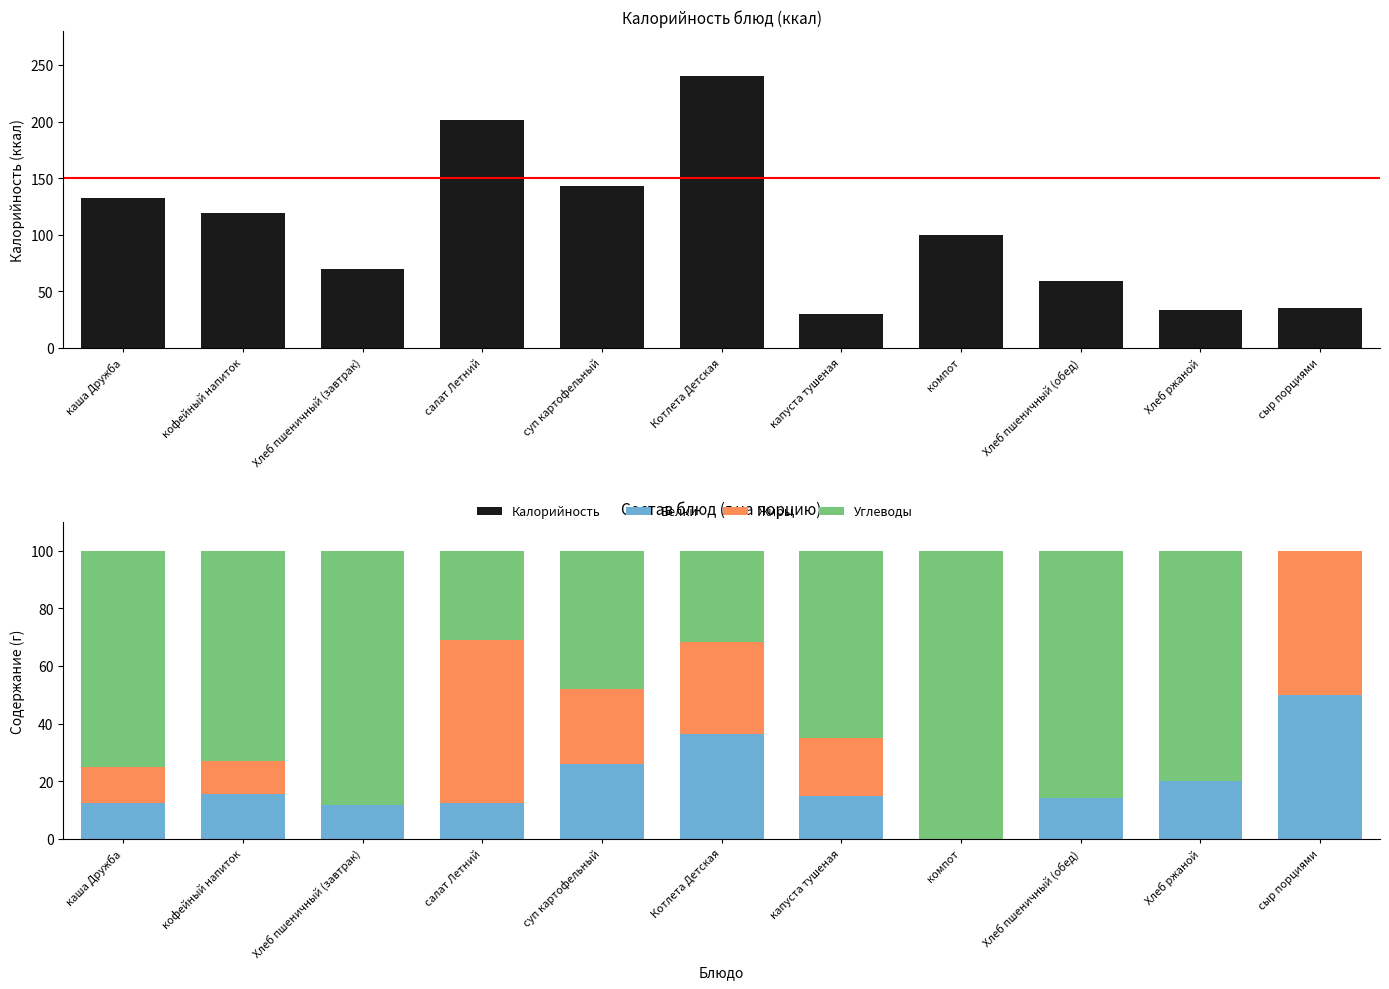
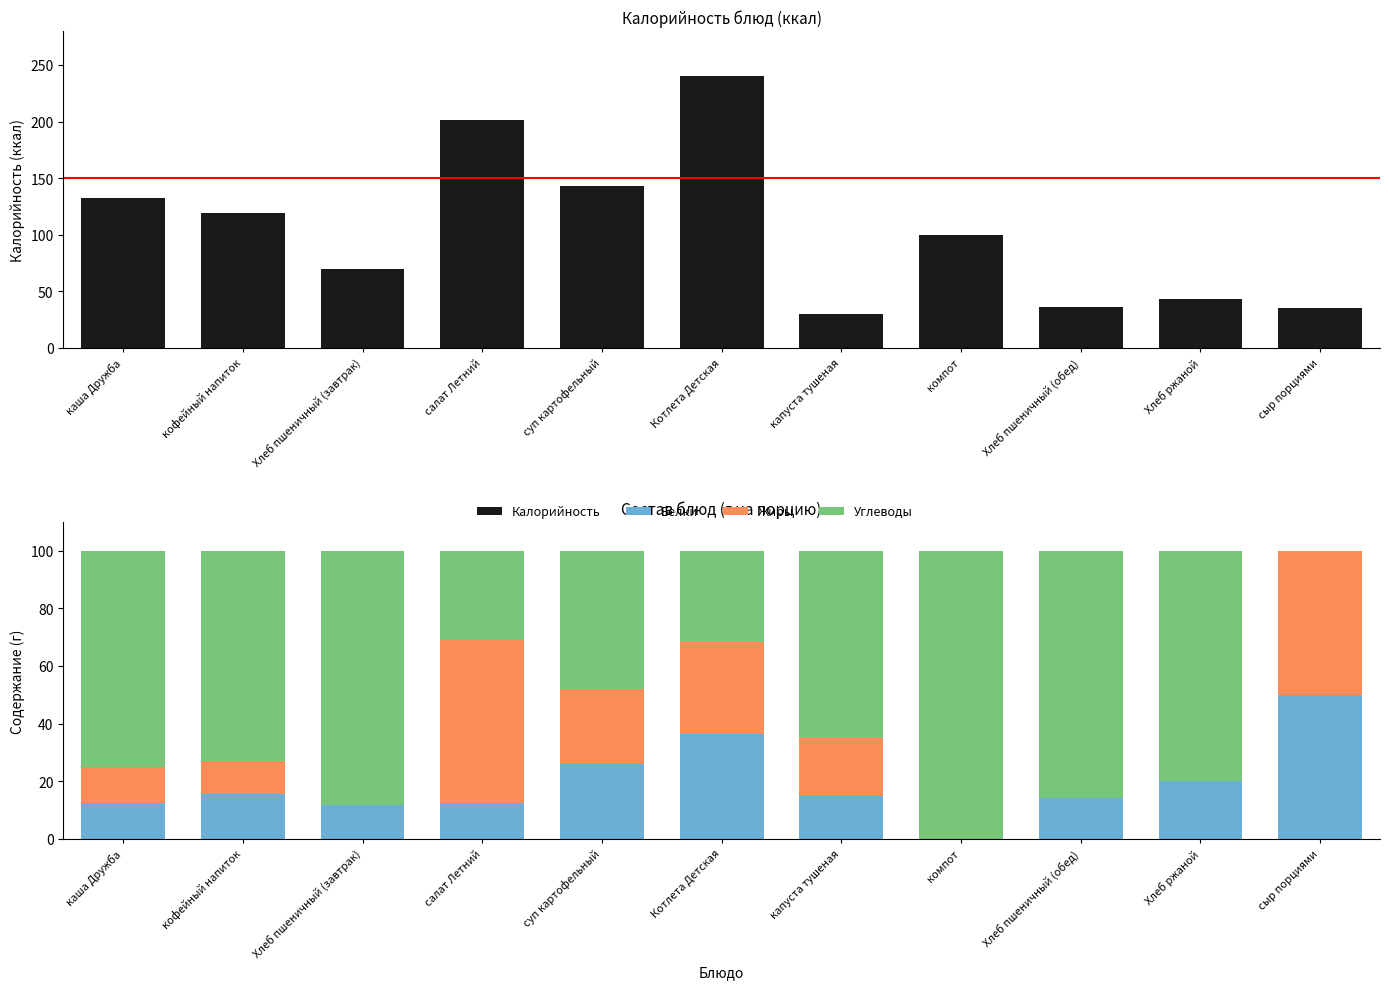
Калорийность блюд (ккал), Хлеб пшеничный (обед): 59 -> 36
Калорийность блюд (ккал), Хлеб ржаной: 33 -> 43
